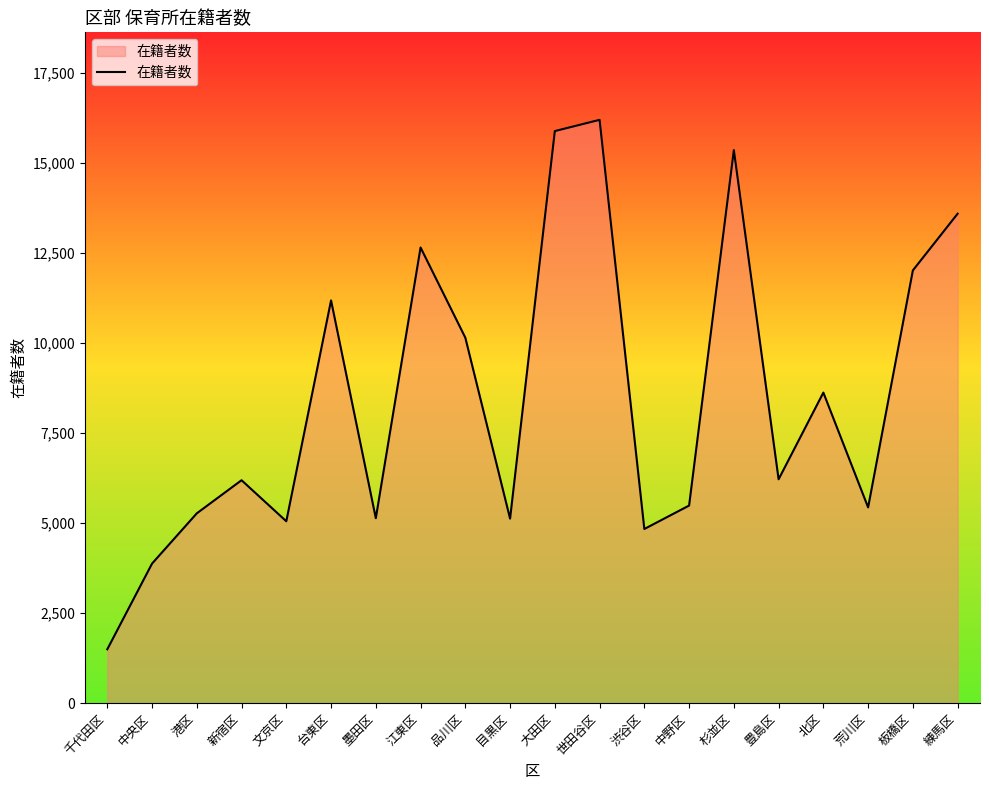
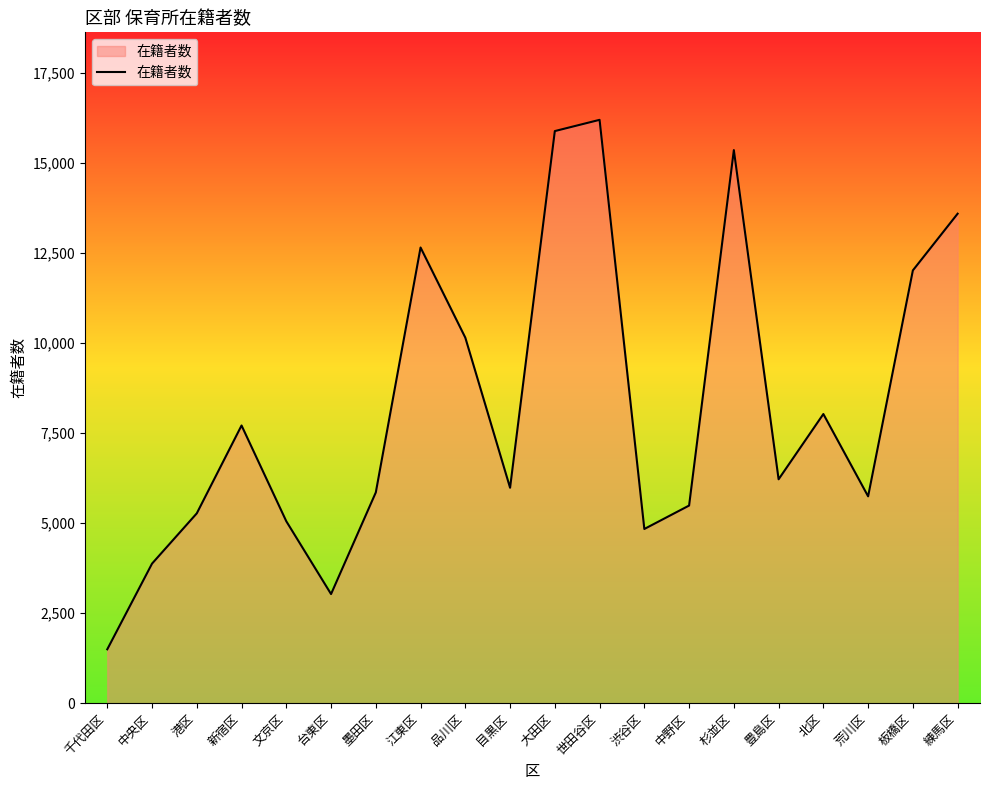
新宿区: 6,200 -> 7,700
台東区: 11,200 -> 3,000
墨田区: 5,100 -> 5,800
目黒区: 5,100 -> 6,000
北区: 8,600 -> 8,000
荒川区: 5,400 -> 5,700
